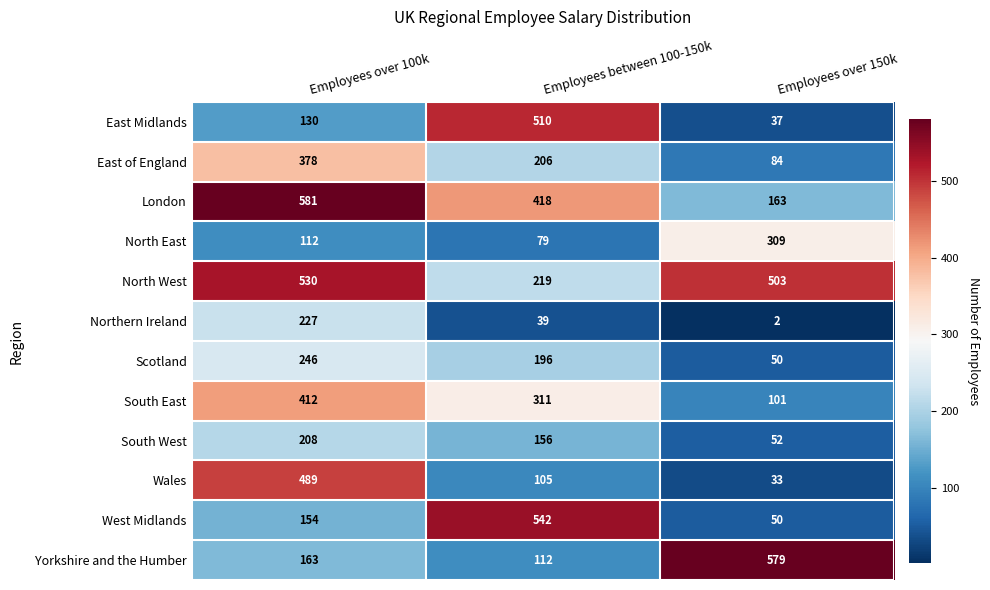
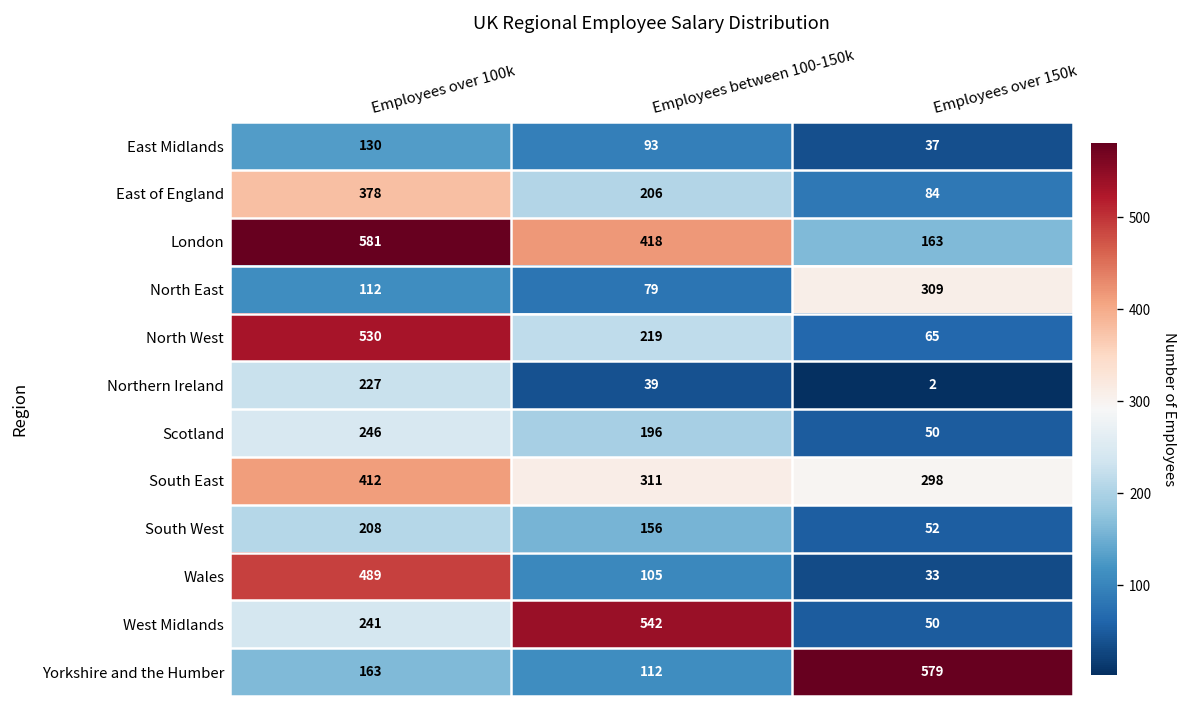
East Midlands, Employees between 100-150k: 510 -> 93
North West, Employees over 150k: 503 -> 65
South East, Employees over 150k: 101 -> 298
West Midlands, Employees over 100k: 154 -> 241
